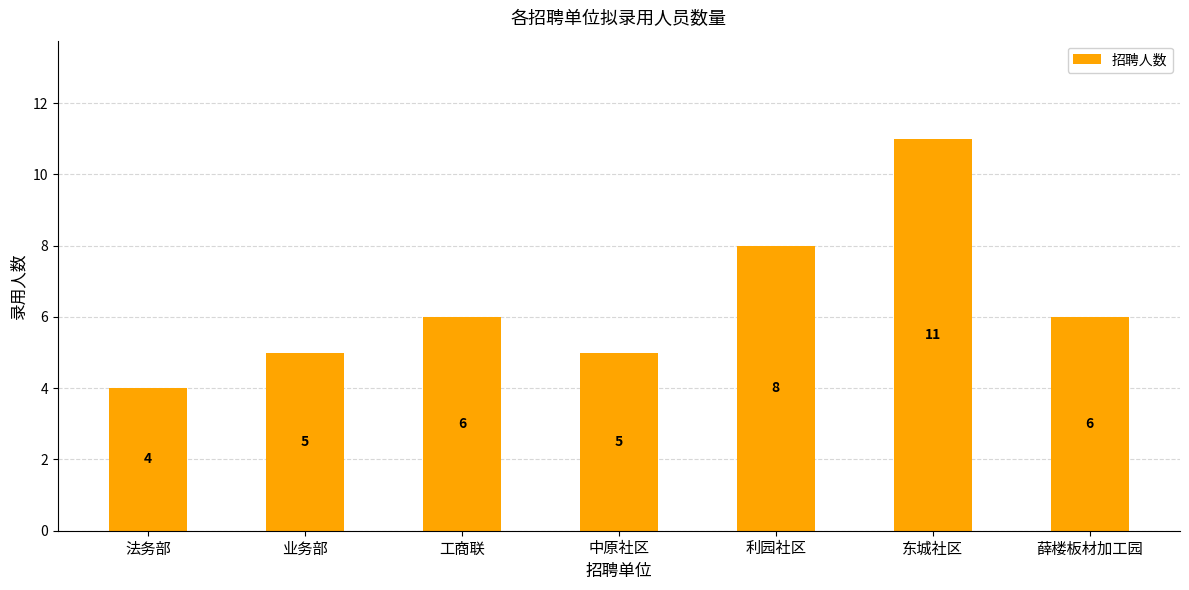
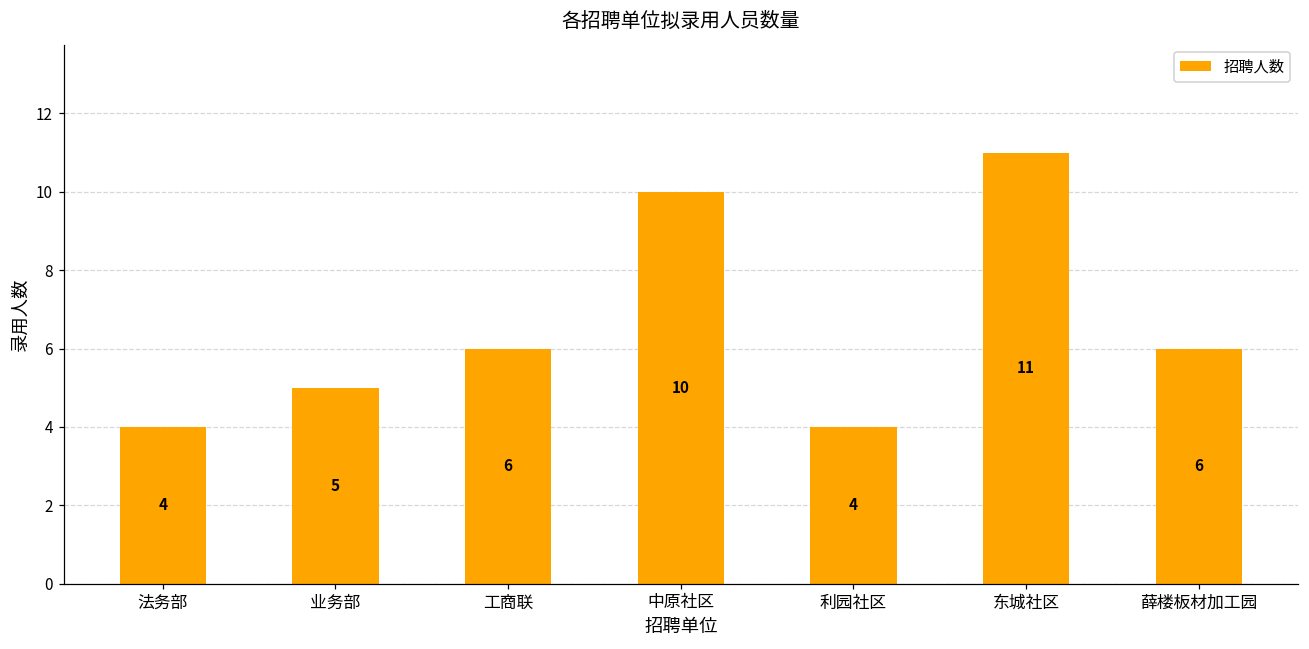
中原社区: 5 -> 10
利园社区: 8 -> 4
